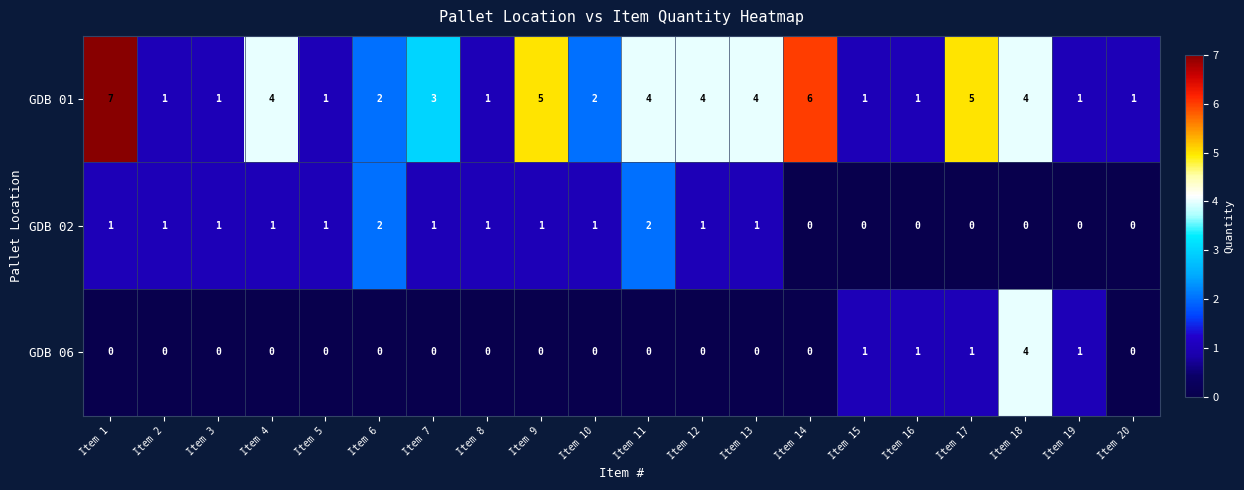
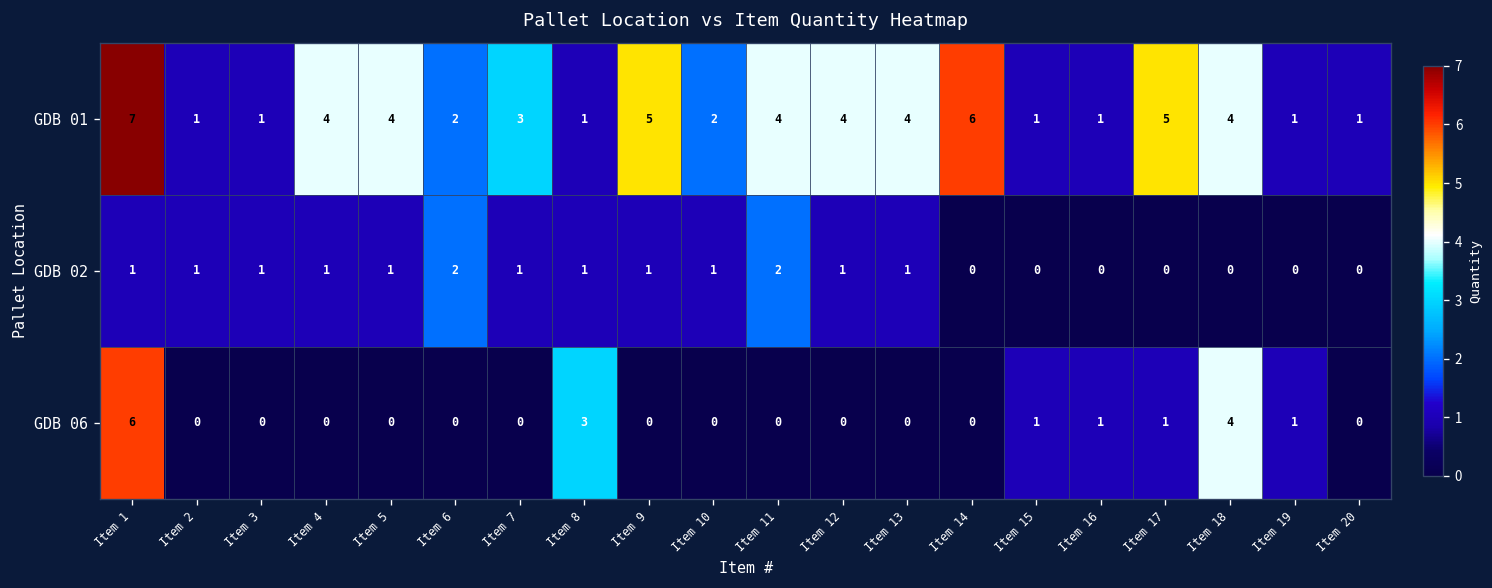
GDB 01, Item 5: 1 -> 4
GDB 06, Item 1: 0 -> 6
GDB 06, Item 8: 0 -> 3
